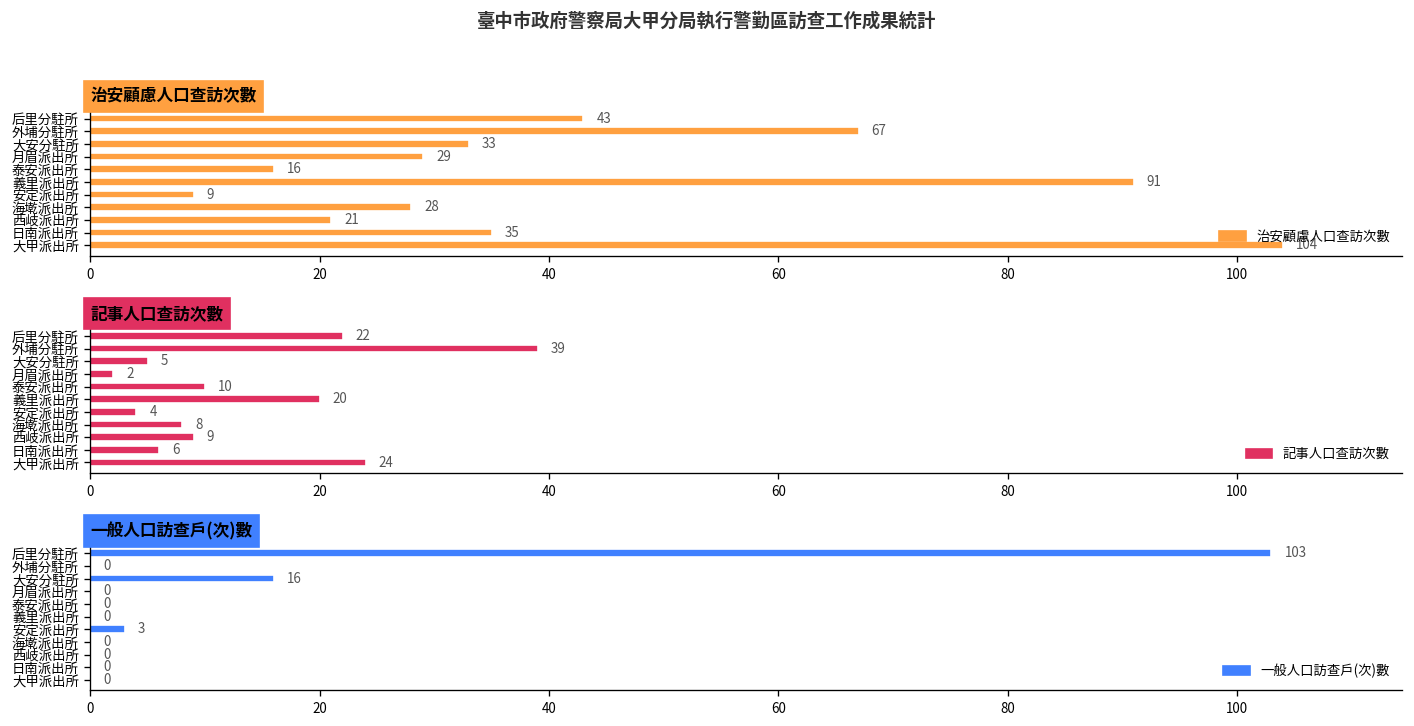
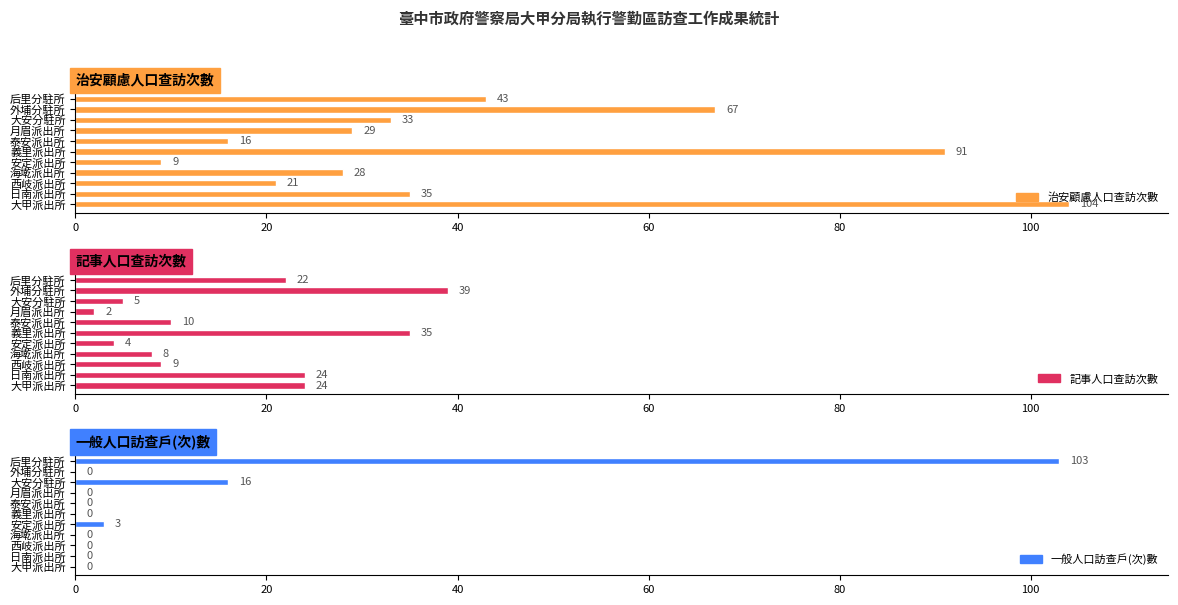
記事人口查訪次數, 義里派出所: 20 -> 35
記事人口查訪次數, 日南派出所: 6 -> 24
